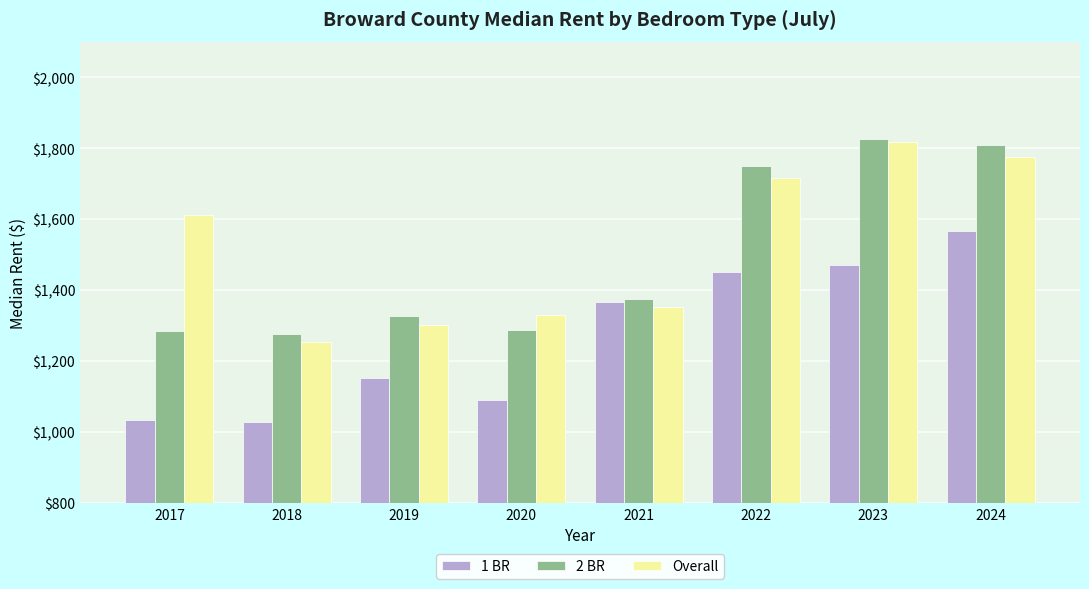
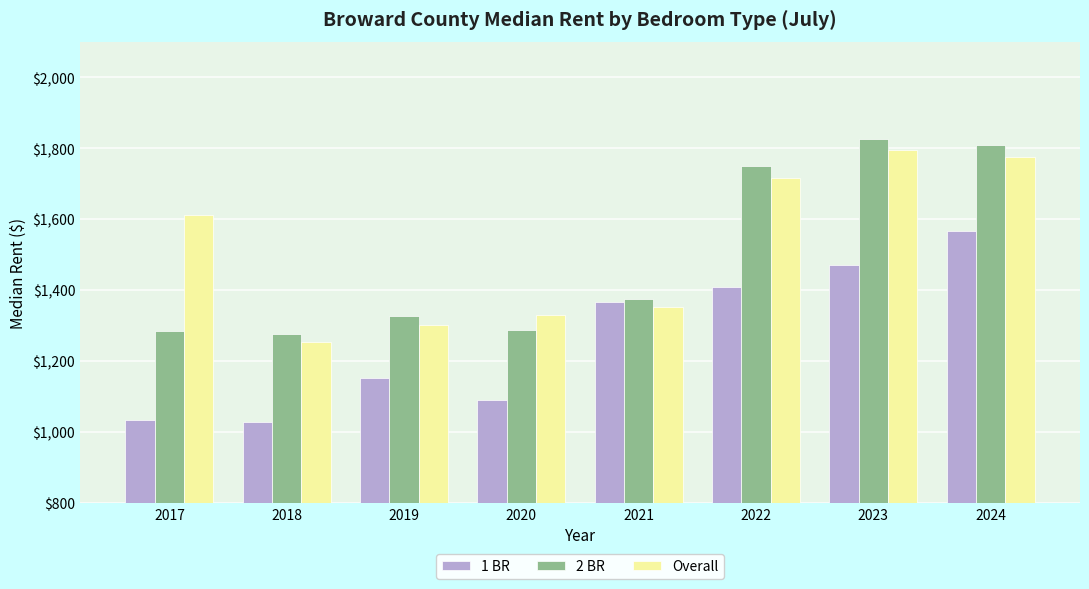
1 BR, 2022: $1,450 -> $1,410
Overall, 2023: $1,820 -> $1,790
